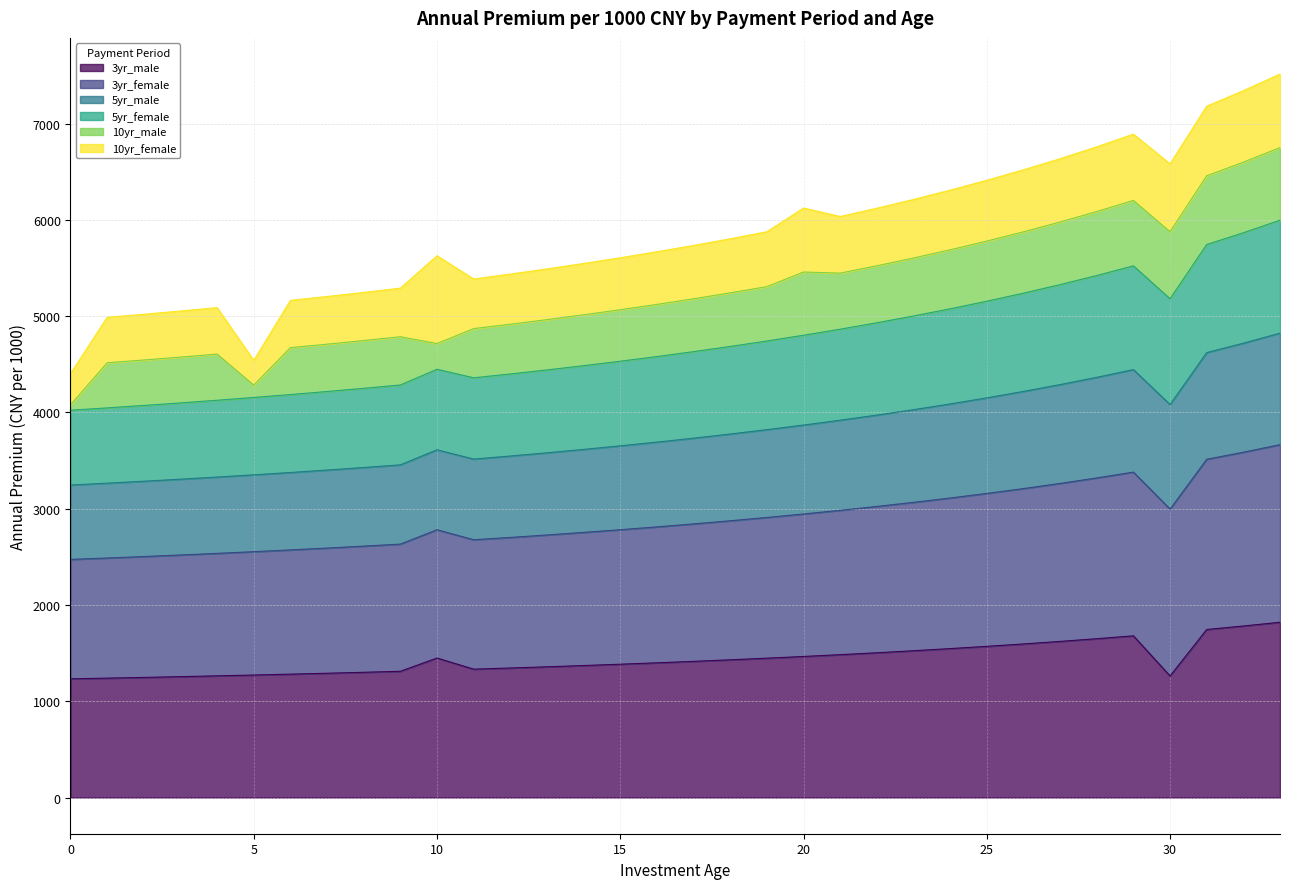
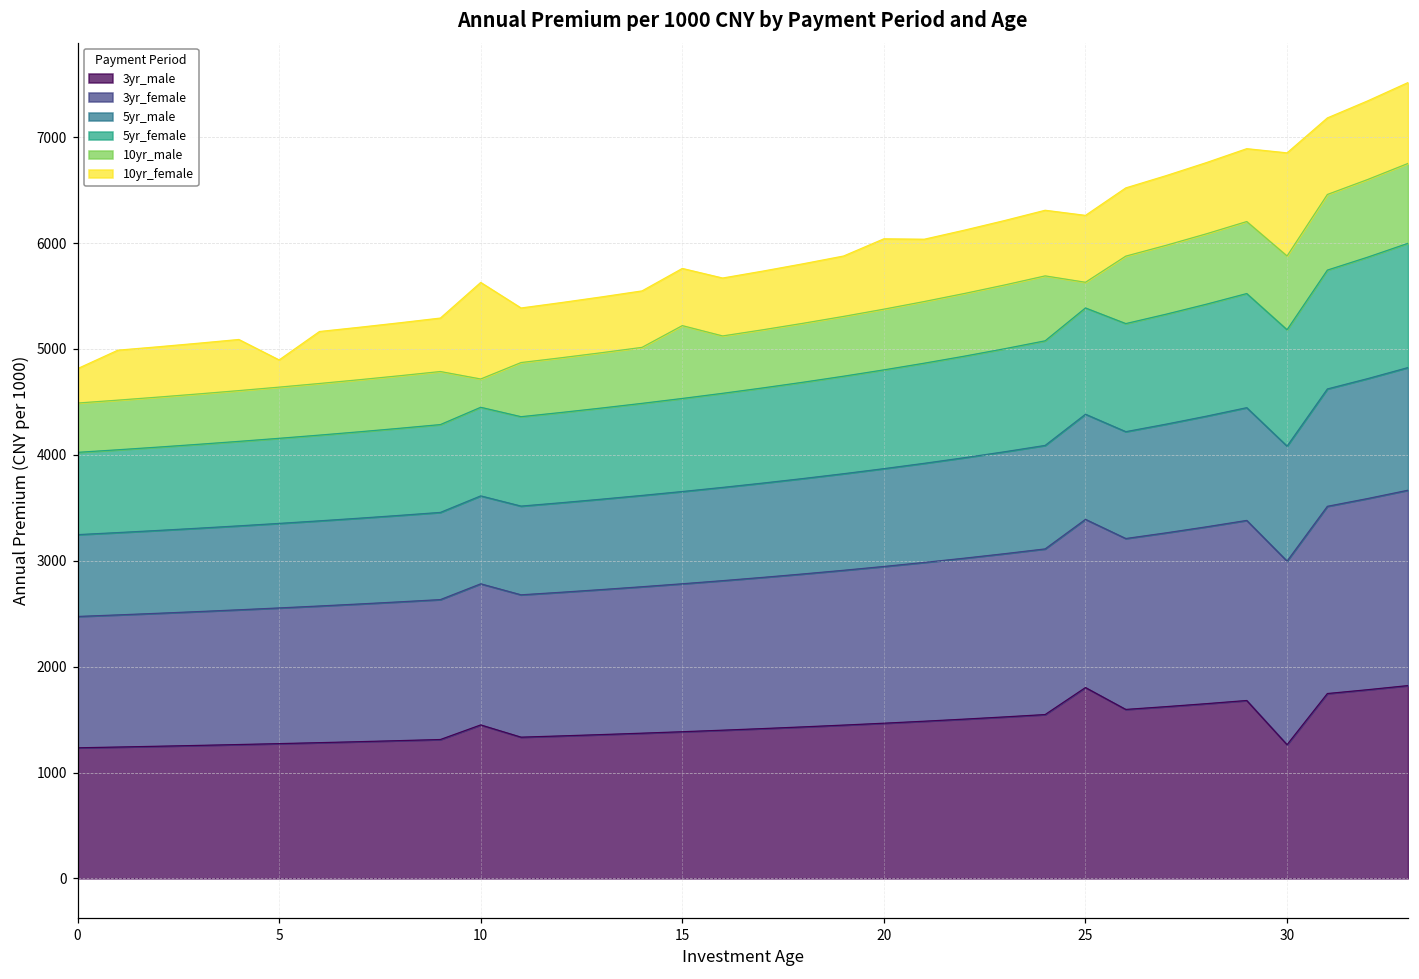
10yr_male, 0: 100 -> 500
10yr_male, 5: 100 -> 500
10yr_male, 15: 500 -> 700
10yr_male, 20: 700 -> 600
3yr_male, 25: 1600 -> 1800
10yr_male, 25: 600 -> 200
10yr_female, 30: 700 -> 1000
